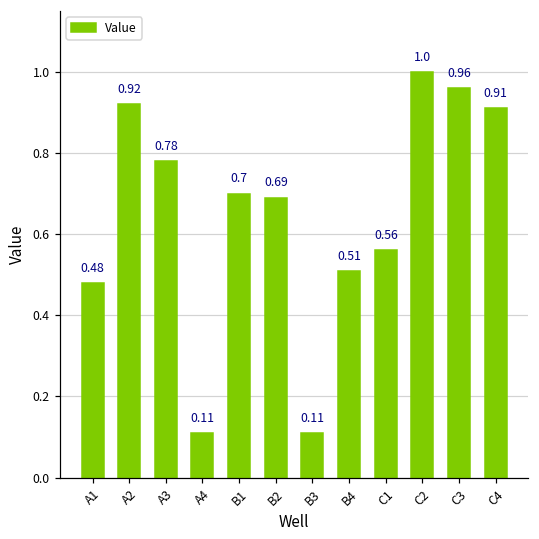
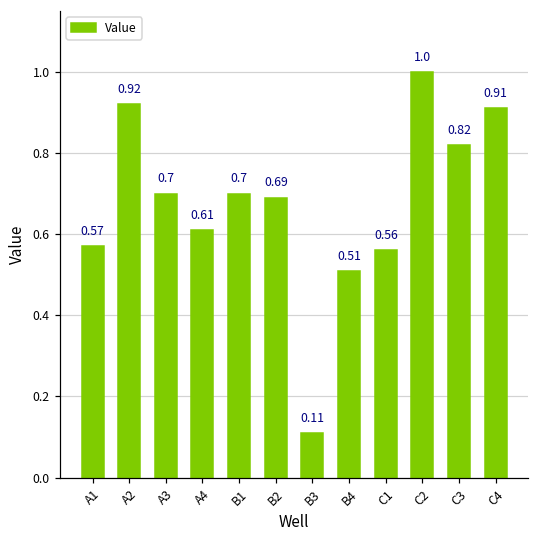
A1: 0.48 -> 0.57
A3: 0.78 -> 0.7
A4: 0.11 -> 0.61
C3: 0.96 -> 0.82
